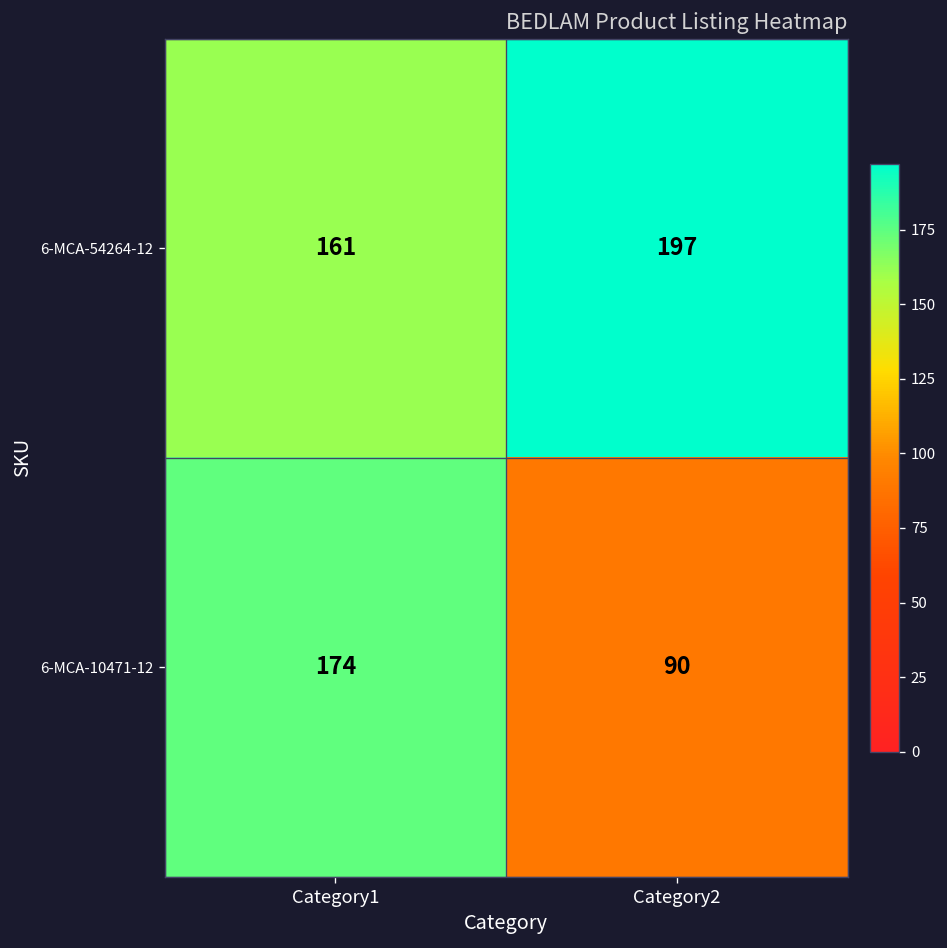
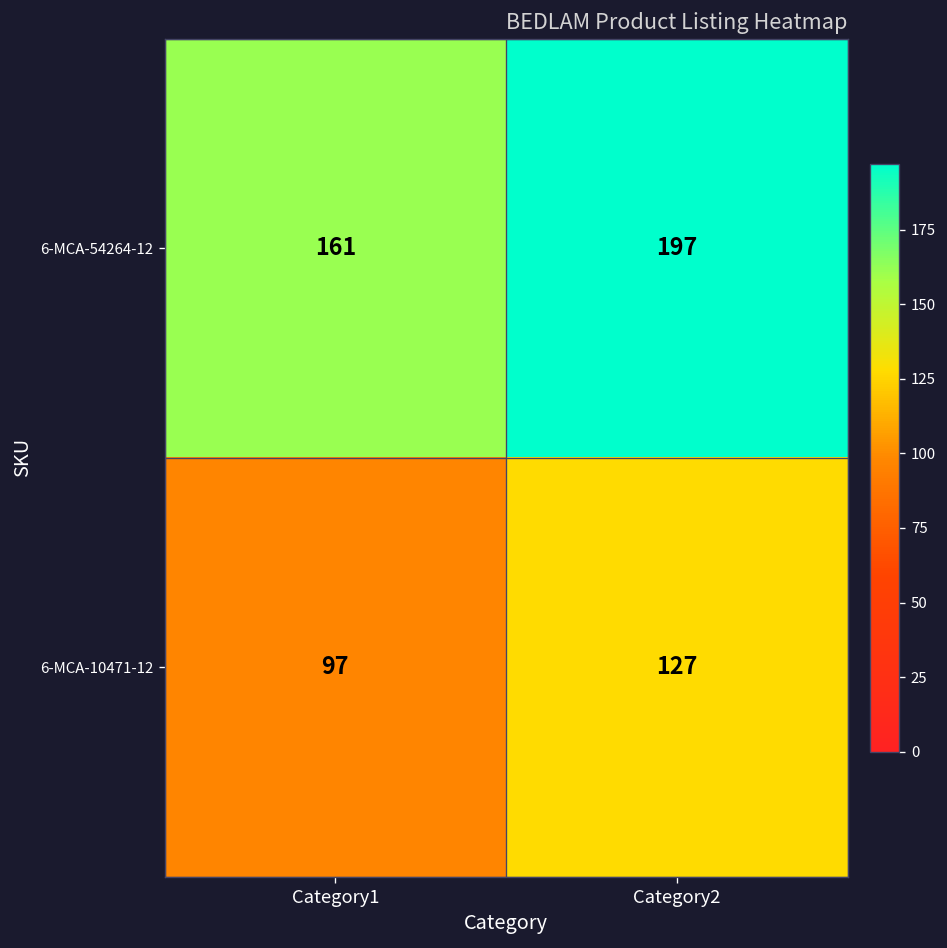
6-MCA-10471-12, Category1: 174 -> 97
6-MCA-10471-12, Category2: 90 -> 127
